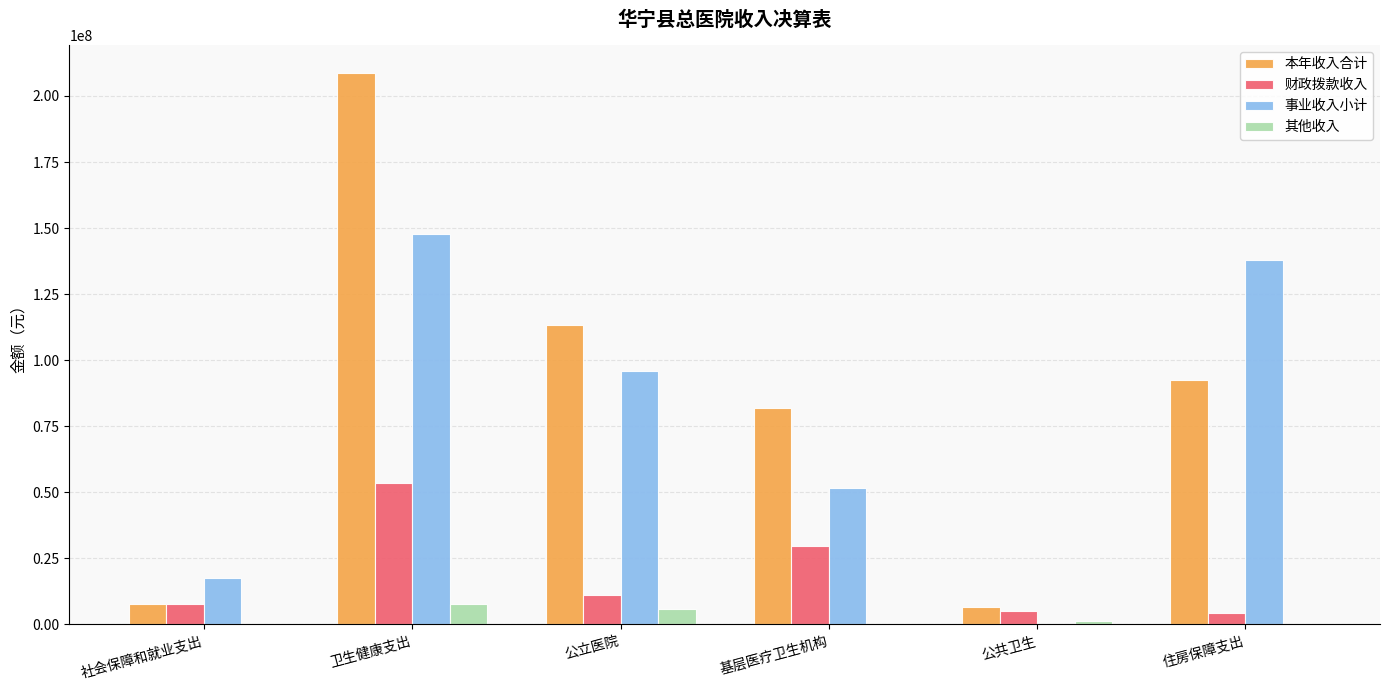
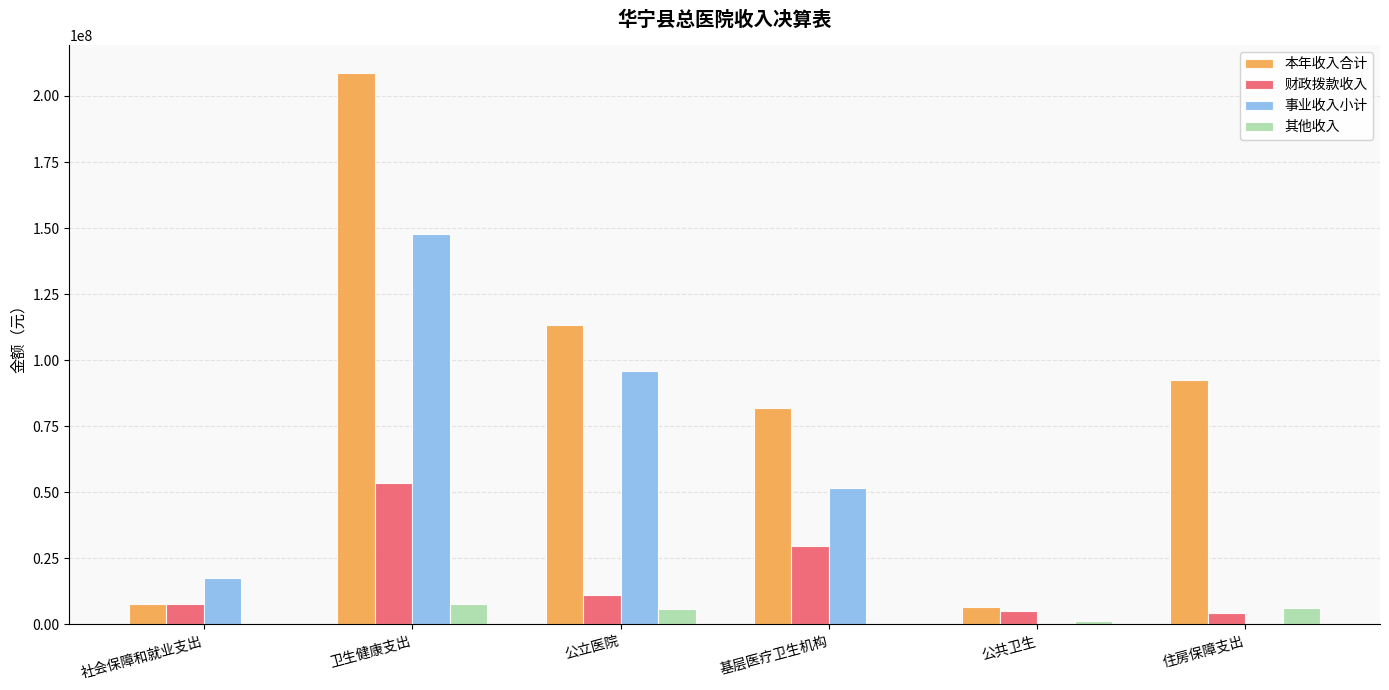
事业收入小计, 住房保障支出: 138000000 -> 0
其他收入, 住房保障支出: 0 -> 6000000
